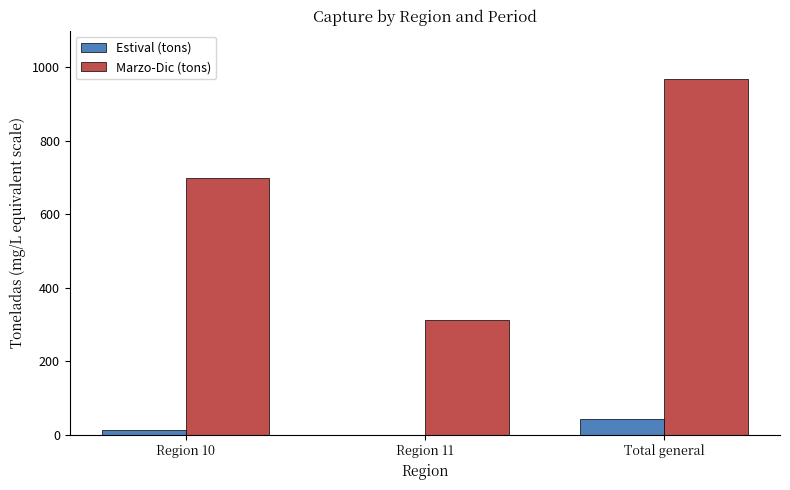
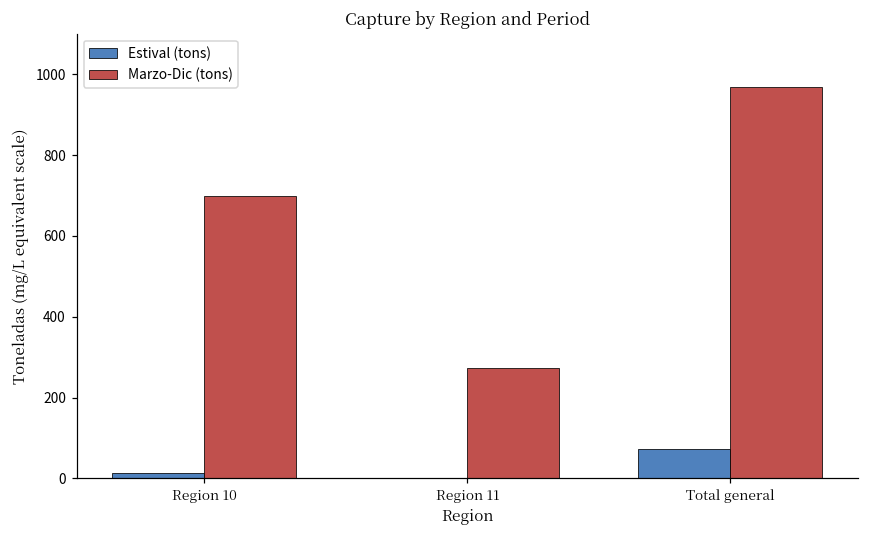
Marzo-Dic (tons), Region 11: 310 -> 270
Estival (tons), Total general: 40 -> 70
